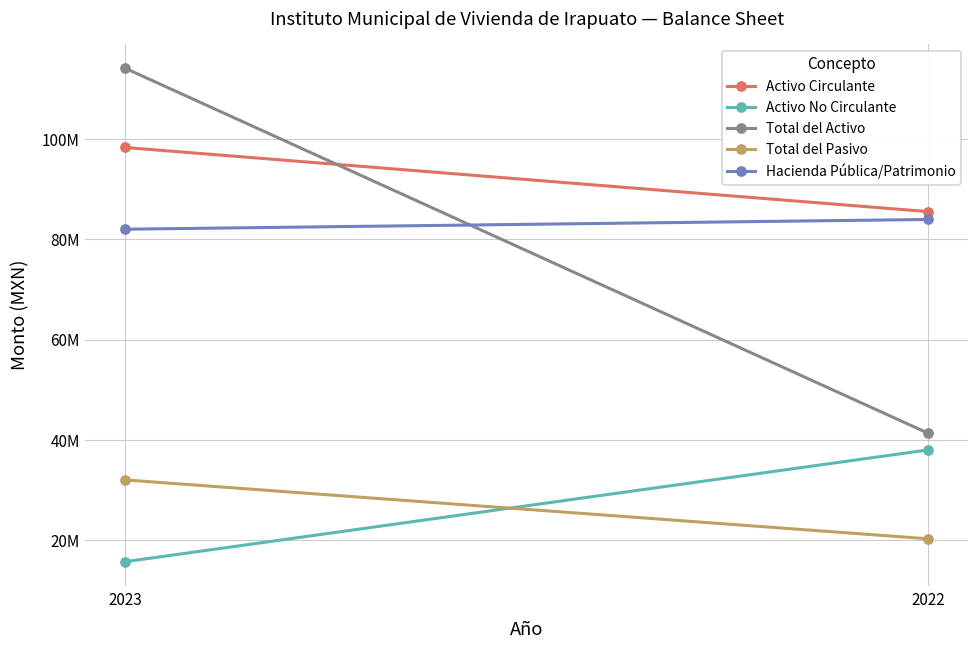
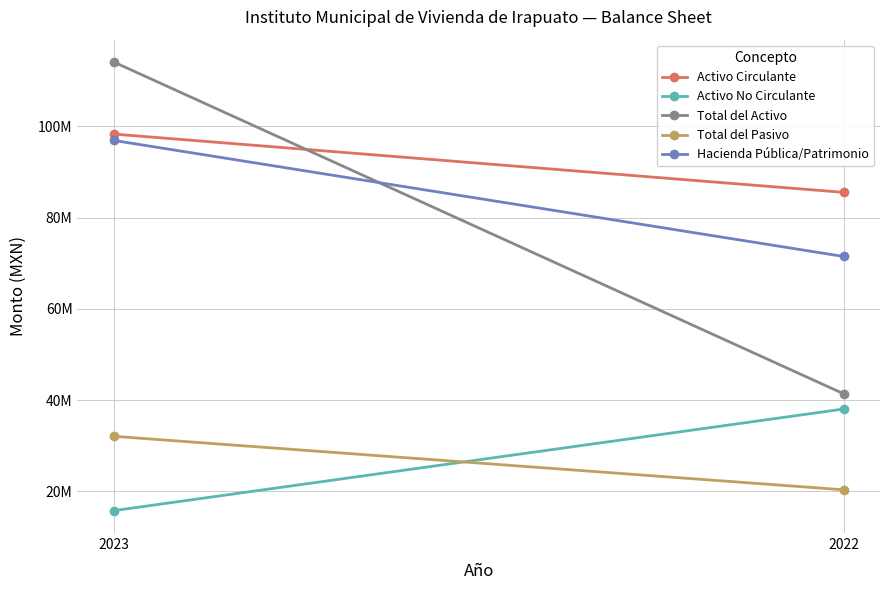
Hacienda Pública/Patrimonio, 2023: 82000000 -> 97000000
Hacienda Pública/Patrimonio, 2022: 84000000 -> 71000000
